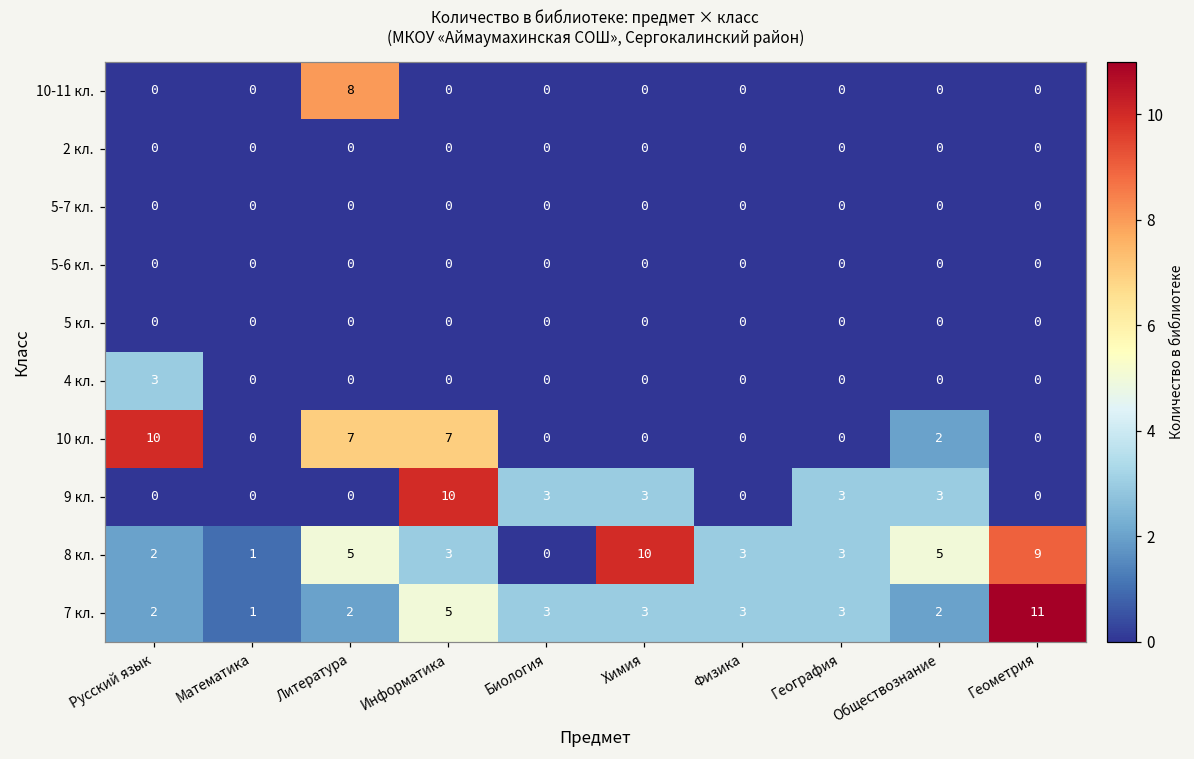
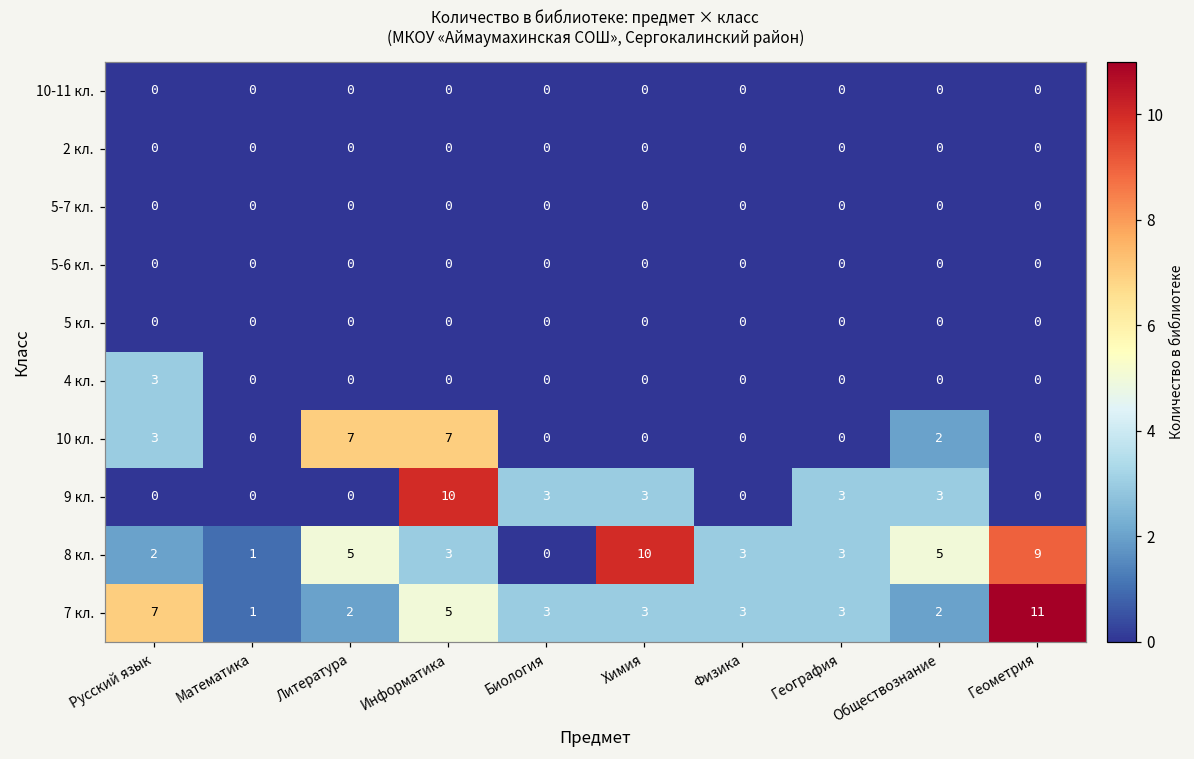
10-11 кл., Литература: 8 -> 0
10 кл., Русский язык: 10 -> 3
7 кл., Русский язык: 2 -> 7
